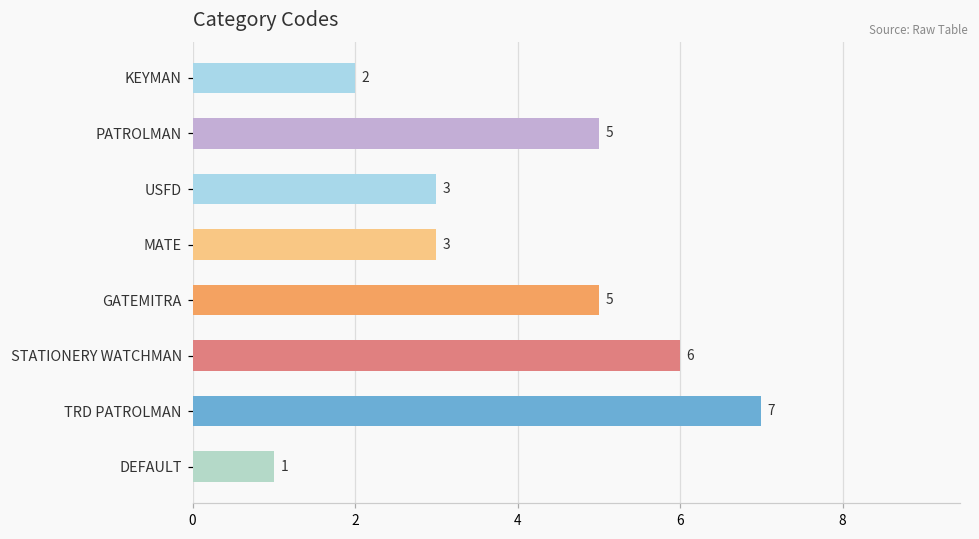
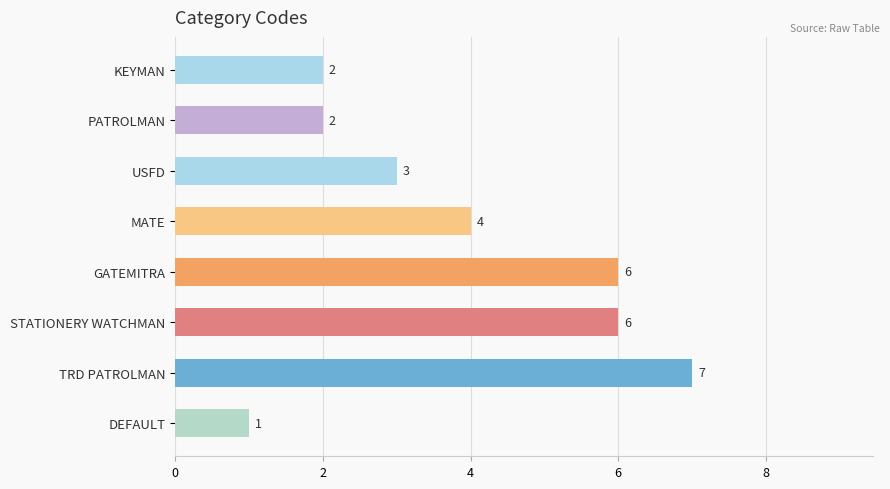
PATROLMAN: 5 -> 2
MATE: 3 -> 4
GATEMITRA: 5 -> 6
